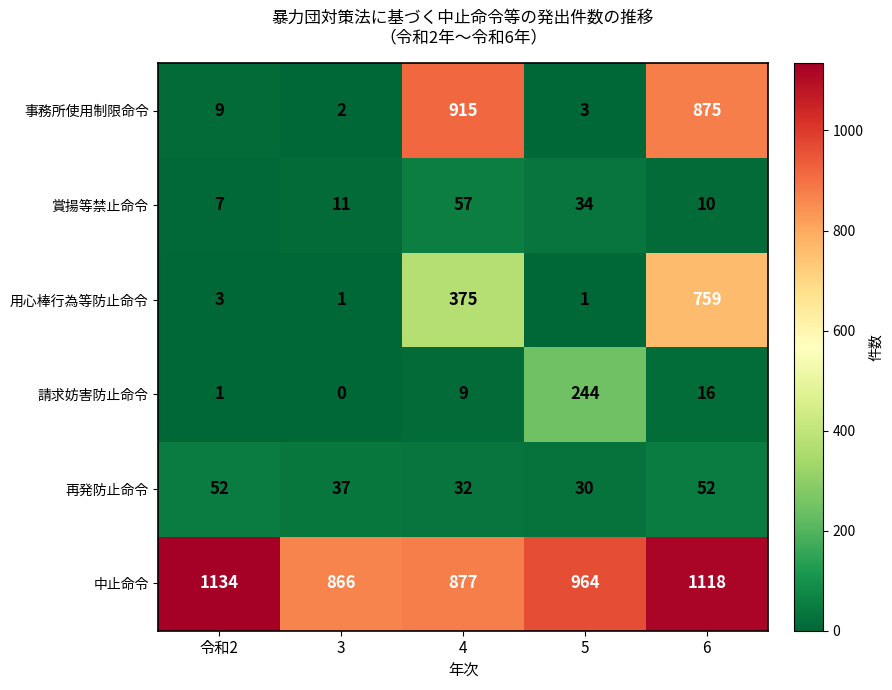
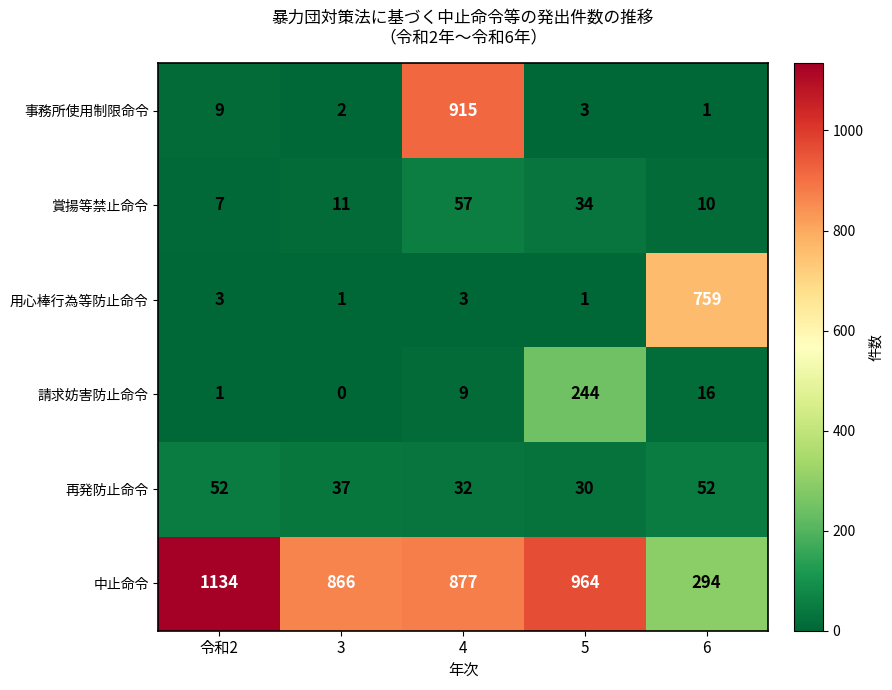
事務所使用制限命令, 6: 875 -> 1
用心棒行為等防止命令, 4: 375 -> 3
中止命令, 6: 1118 -> 294
